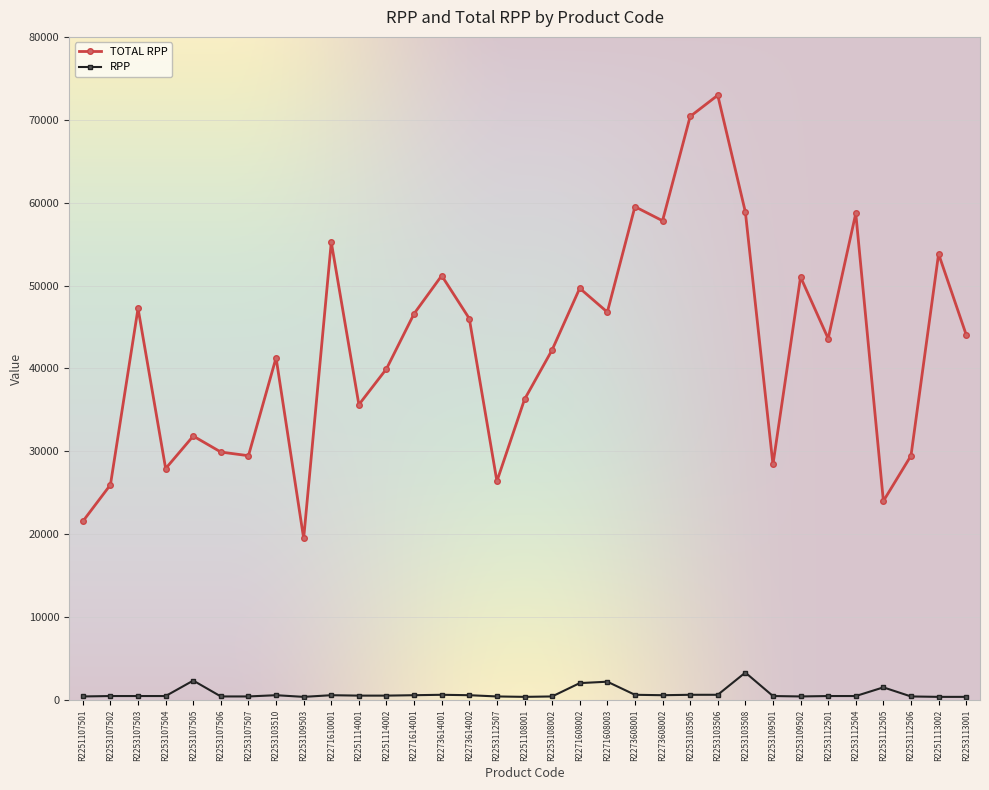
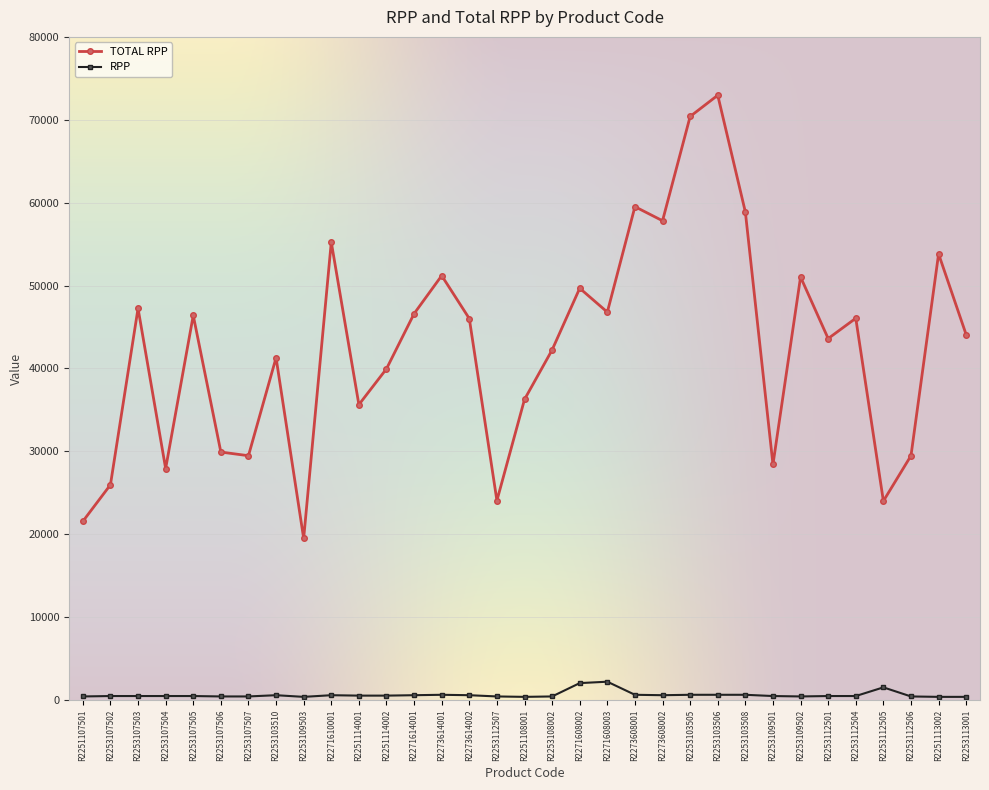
TOTAL RPP, R2253107505: 32000 -> 46000
RPP, R2253107505: 2000 -> 0
TOTAL RPP, R2253112507: 26000 -> 24000
RPP, R2253103508: 3000 -> 1000
TOTAL RPP, R2253112504: 59000 -> 46000
